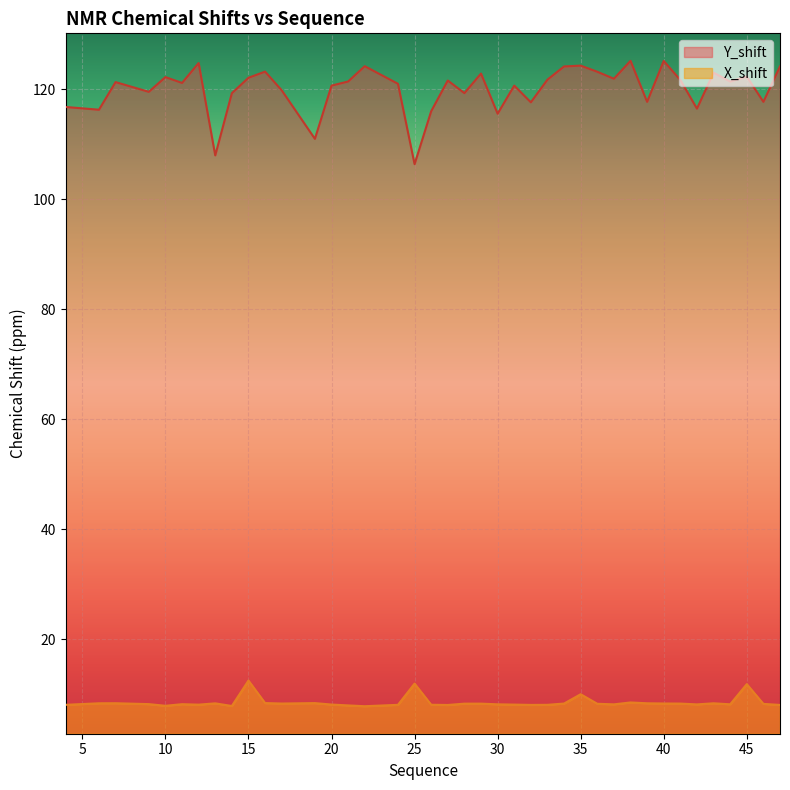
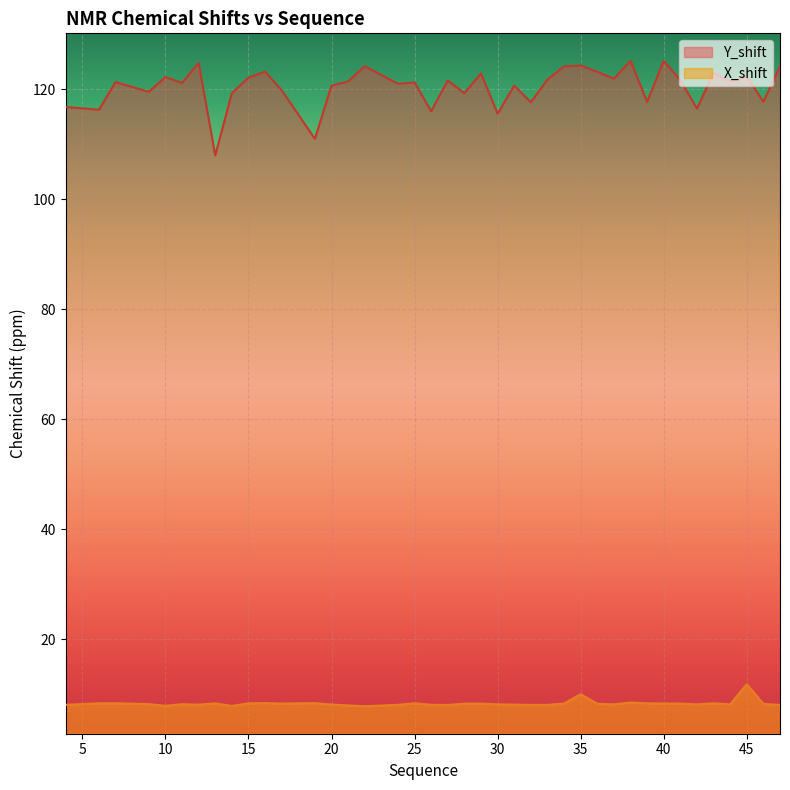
X_shift, 15: 13 -> 8
Y_shift, 25: 106 -> 121
X_shift, 25: 12 -> 8
